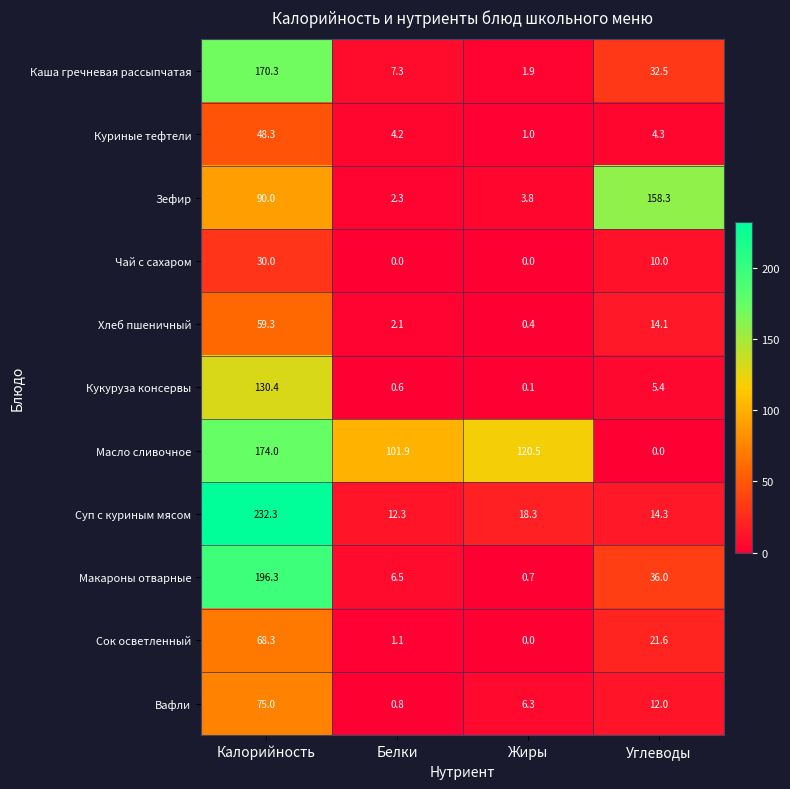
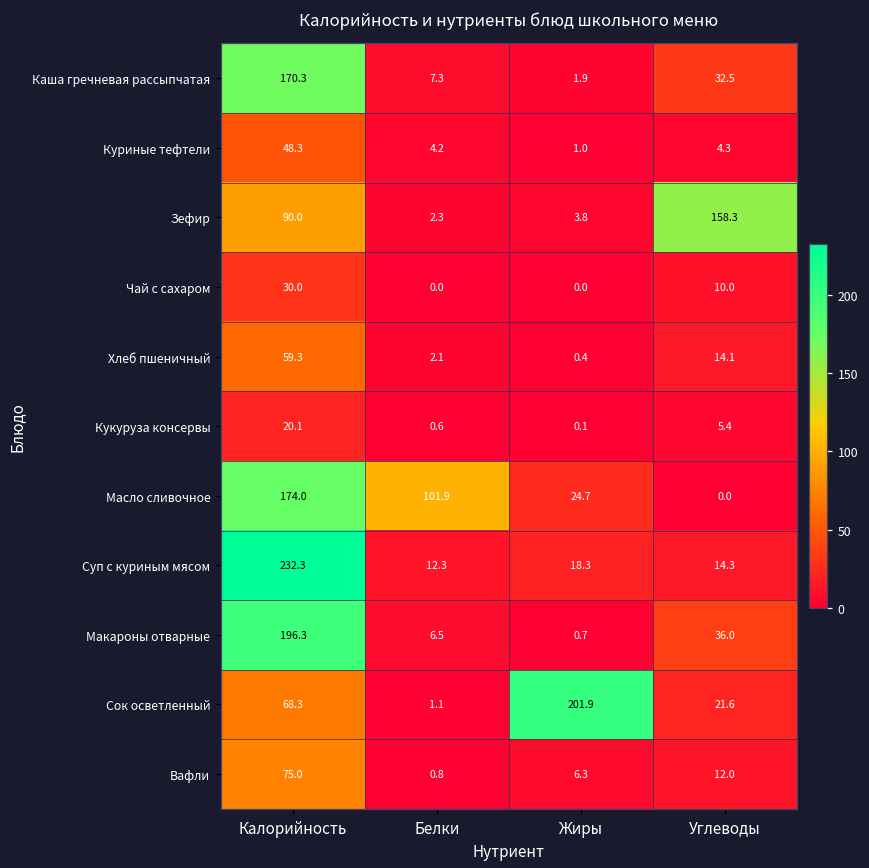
Кукуруза консервы, Калорийность: 130.4 -> 20.1
Масло сливочное, Жиры: 120.5 -> 24.7
Сок осветленный, Жиры: 0.0 -> 201.9
